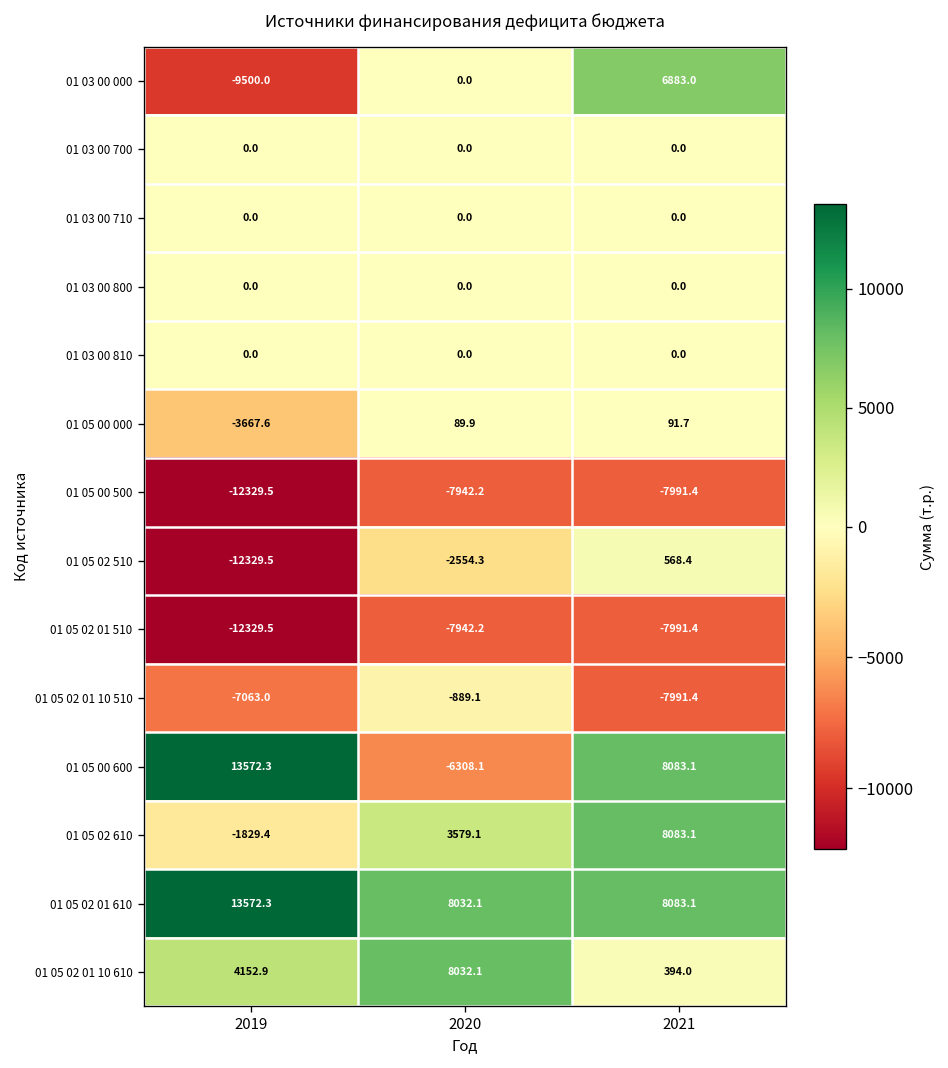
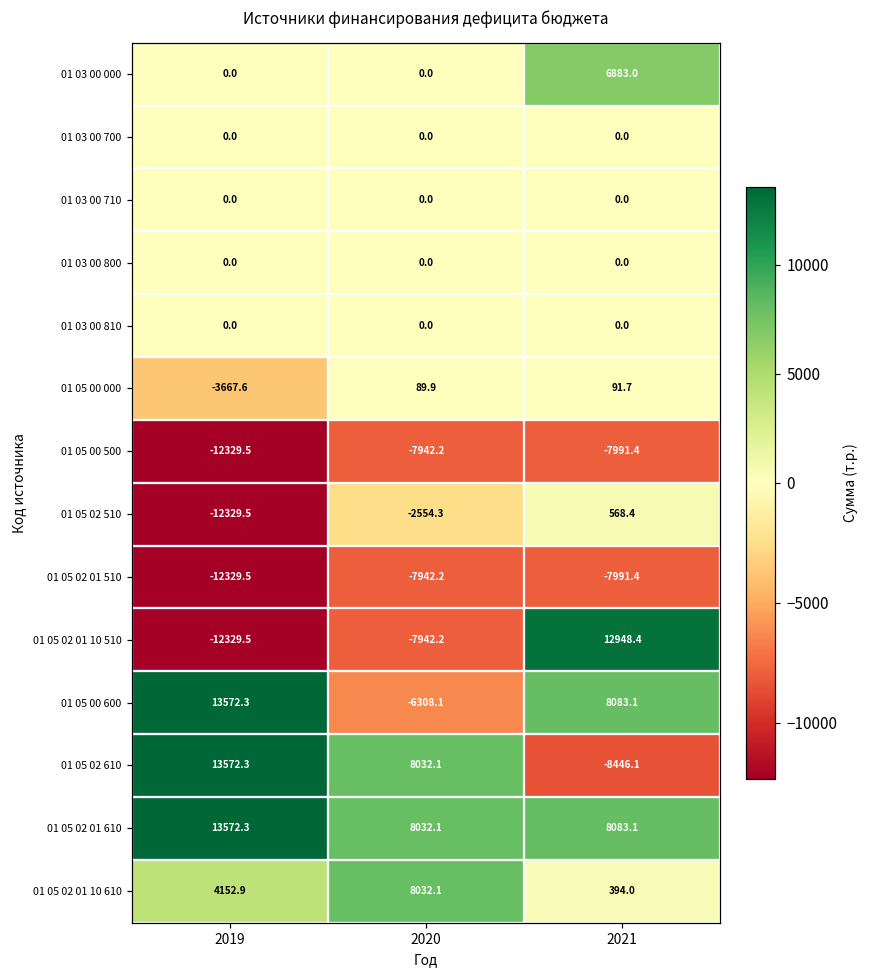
01 03 00 000, 2019: -9500.0 -> 0.0
01 05 02 01 10 510, 2019: -7063.0 -> -12329.5
01 05 02 01 10 510, 2020: -889.1 -> -7942.2
01 05 02 01 10 510, 2021: -7991.4 -> 12948.4
01 05 02 610, 2019: -1829.4 -> 13572.3
01 05 02 610, 2020: 3579.1 -> 8032.1
01 05 02 610, 2021: 8083.1 -> -8446.1
